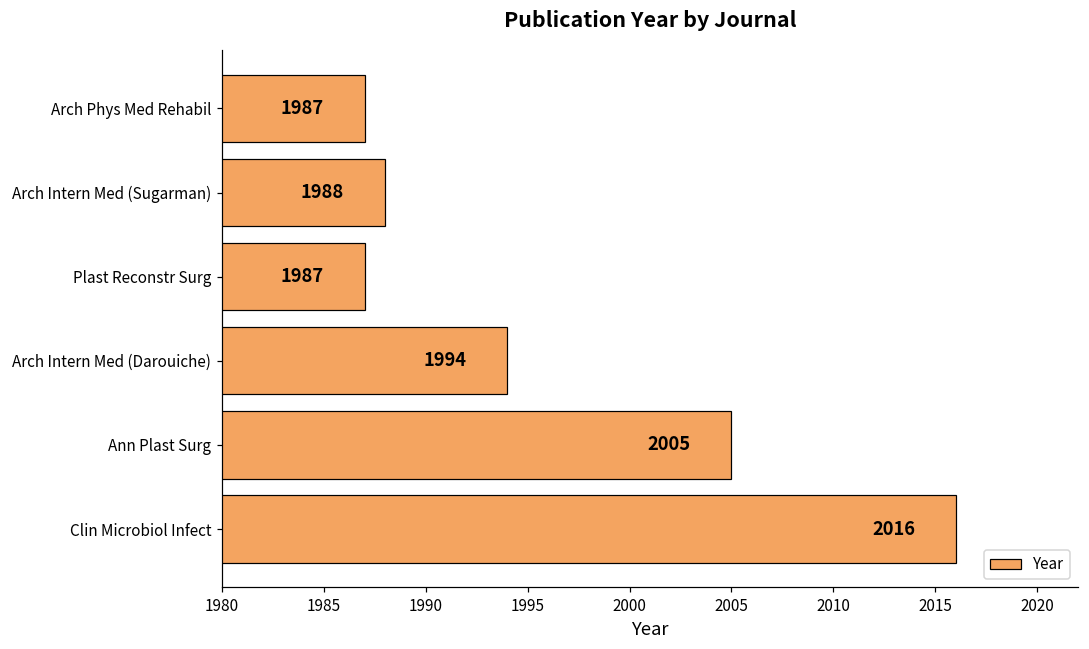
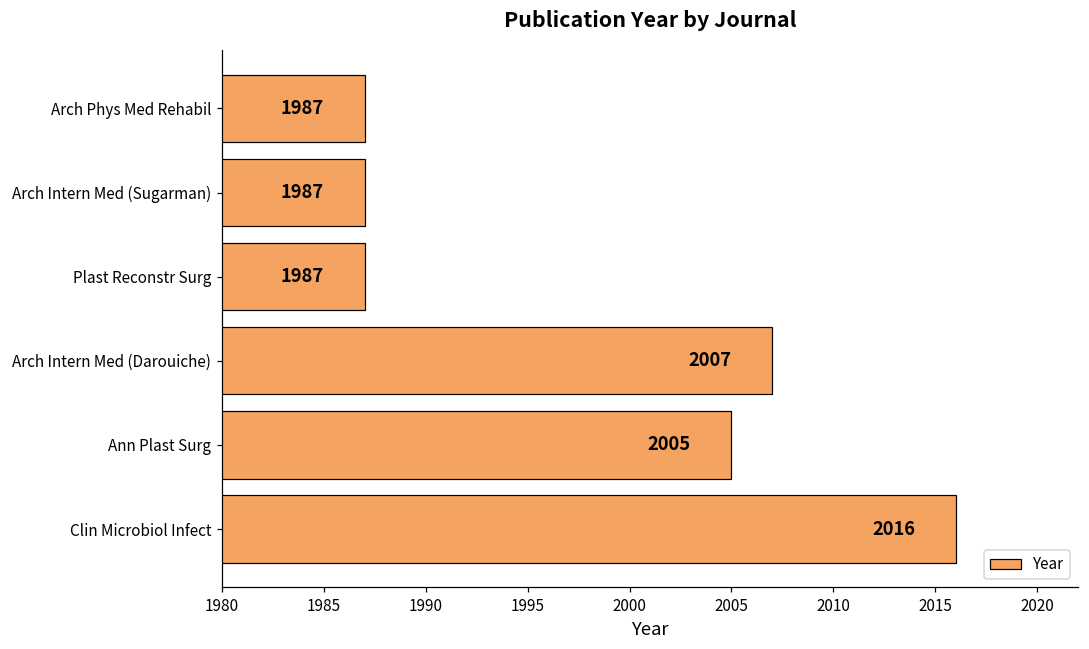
Arch Intern Med (Sugarman): 1988 -> 1987
Arch Intern Med (Darouiche): 1994 -> 2007
